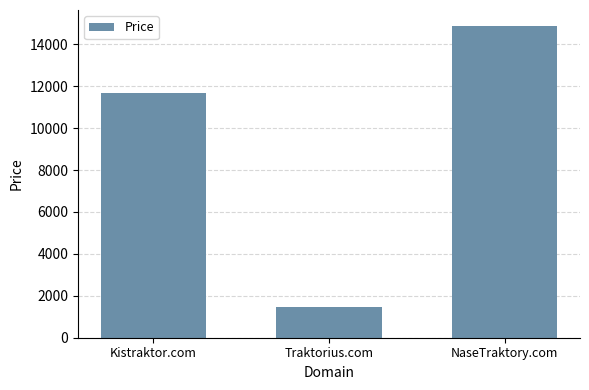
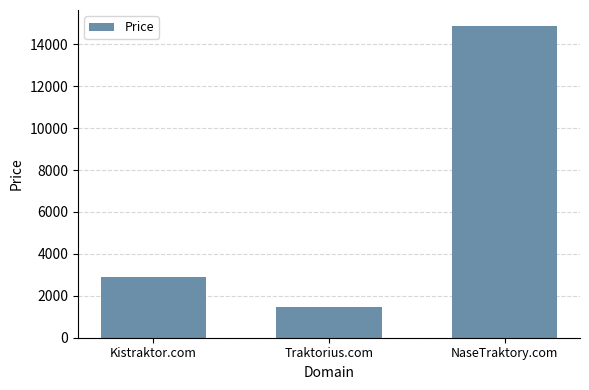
Kistraktor.com: 11700 -> 2900
